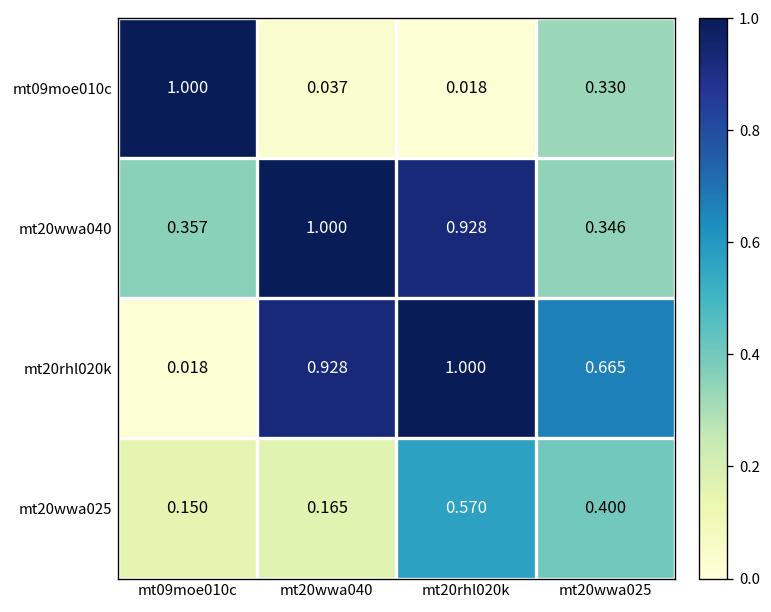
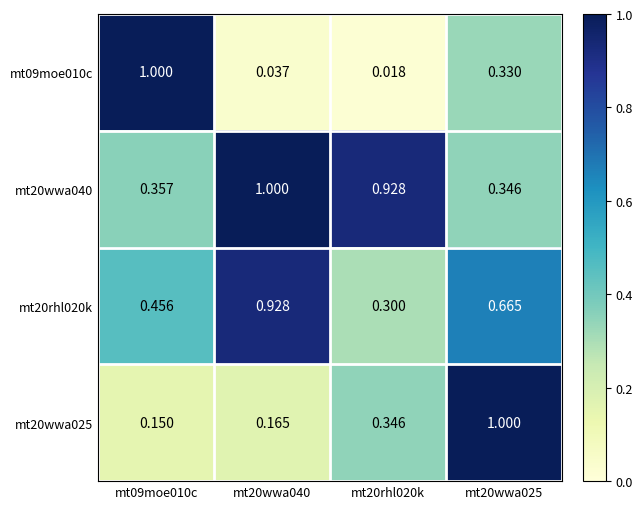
mt20rhl020k, mt09moe010c: 0.018 -> 0.456
mt20rhl020k, mt20rhl020k: 1.000 -> 0.300
mt20wwa025, mt20rhl020k: 0.570 -> 0.346
mt20wwa025, mt20wwa025: 0.400 -> 1.000
